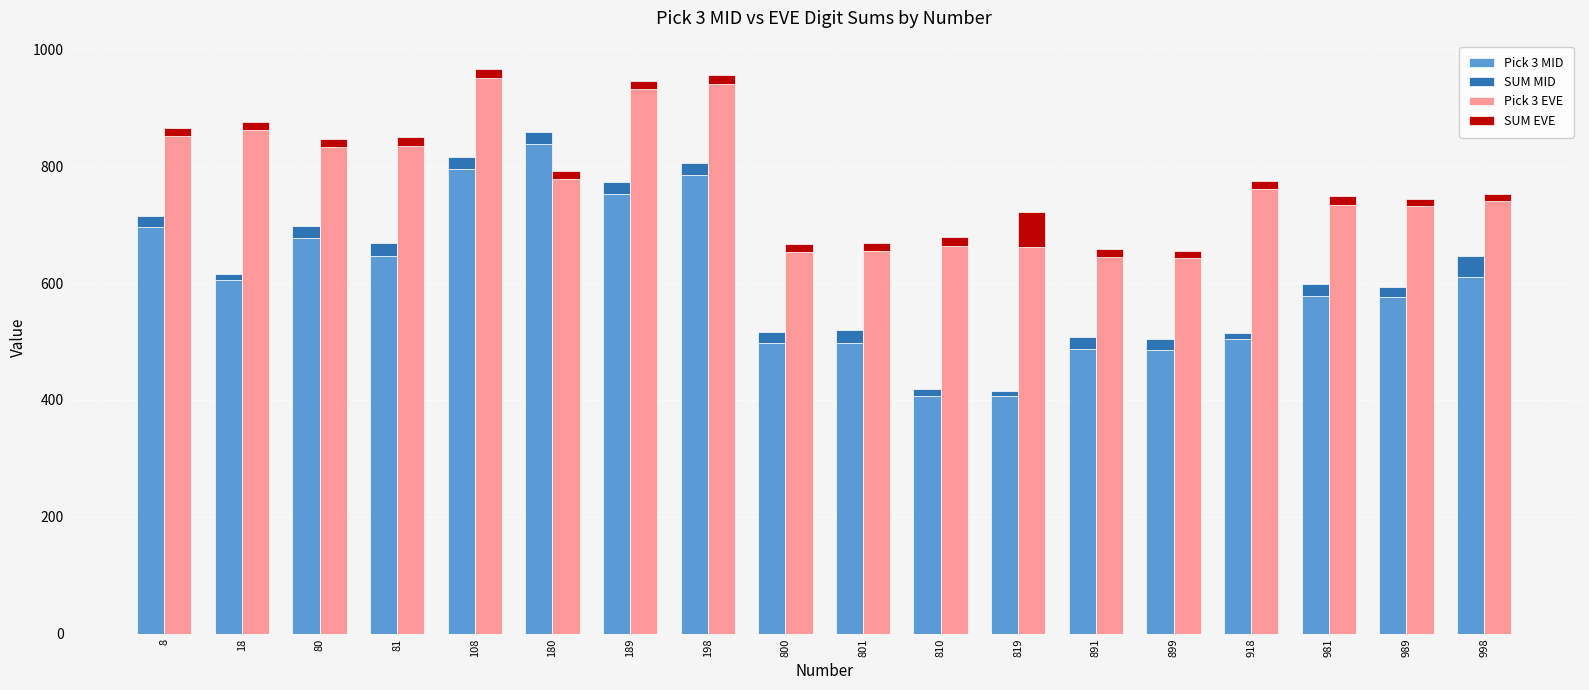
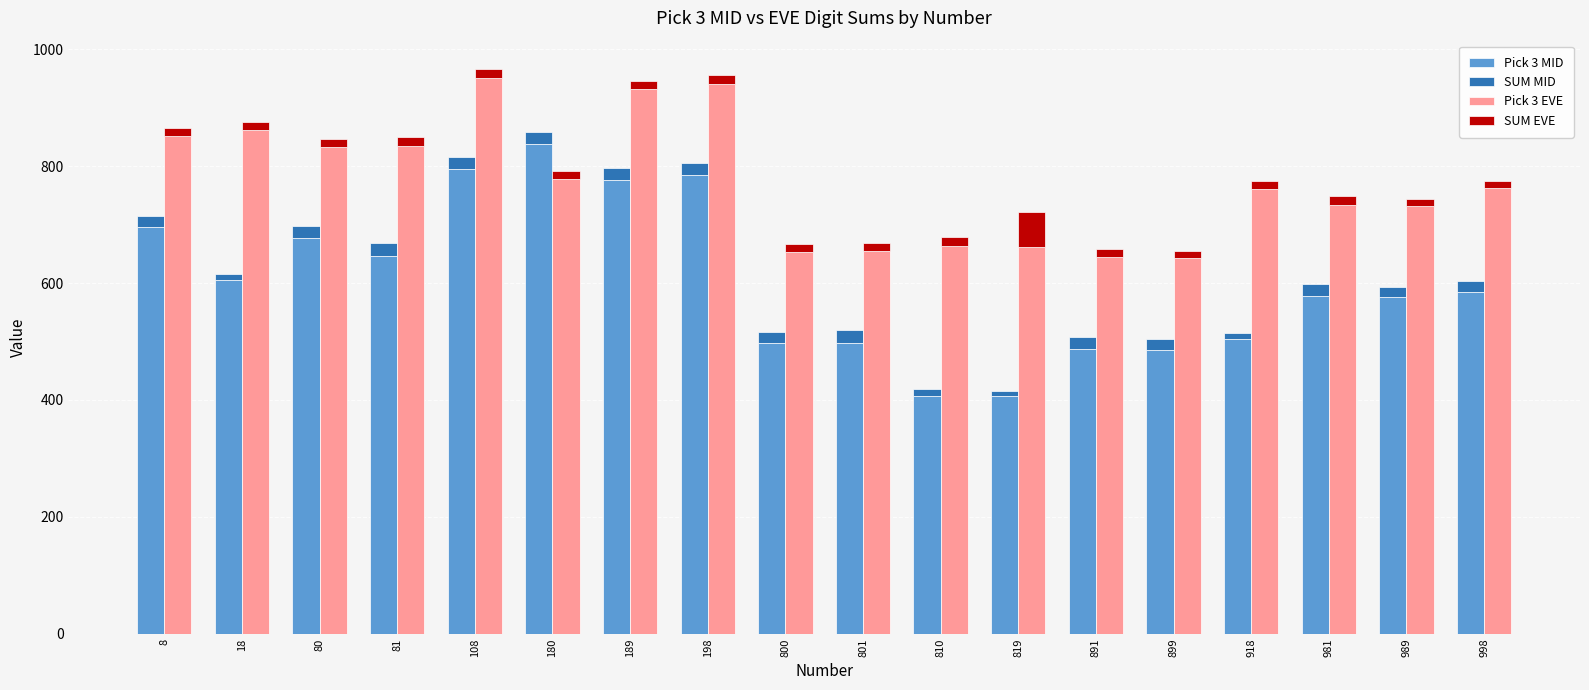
Pick 3 MID, 189: 750 -> 780
Pick 3 MID, 998: 610 -> 590
SUM MID, 998: 40 -> 20
Pick 3 EVE, 998: 740 -> 760
